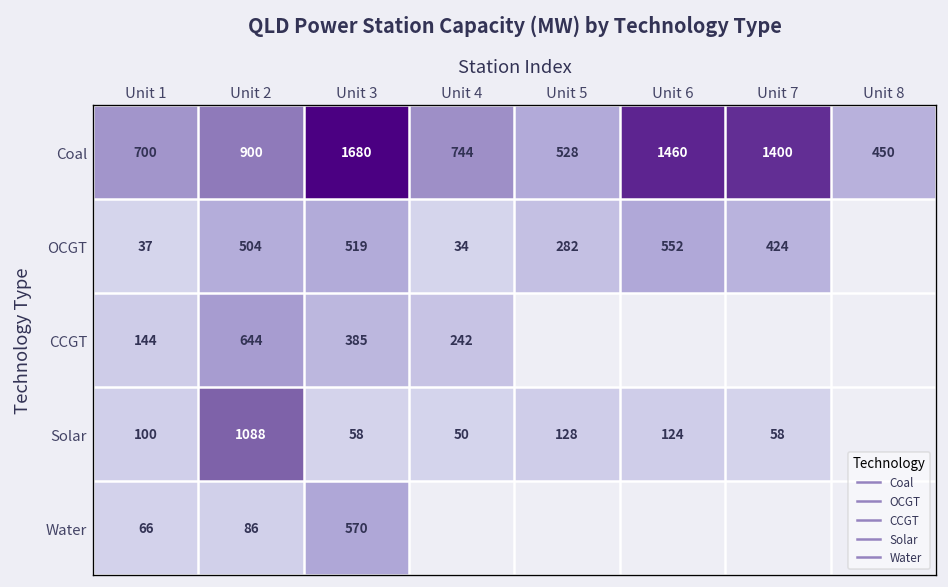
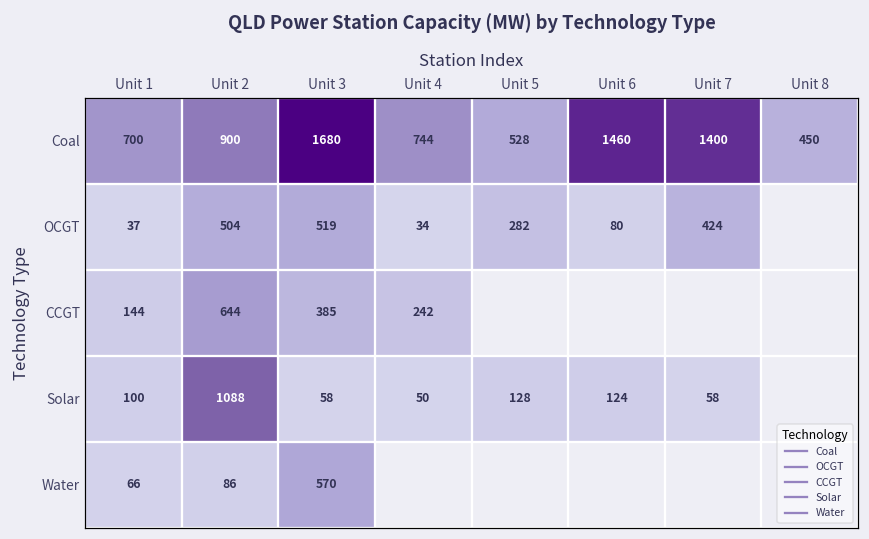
OCGT, Unit 6: 552 -> 80
